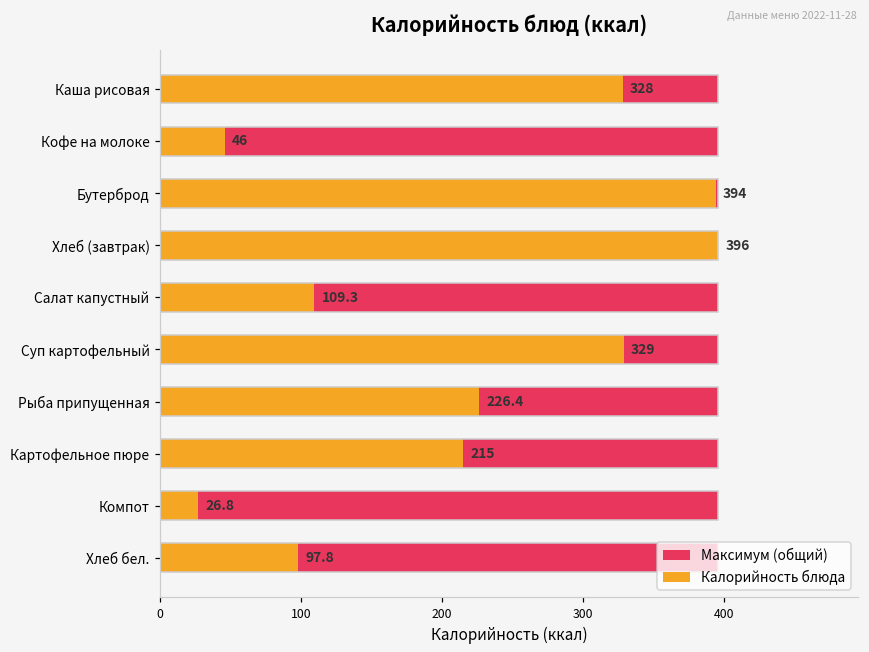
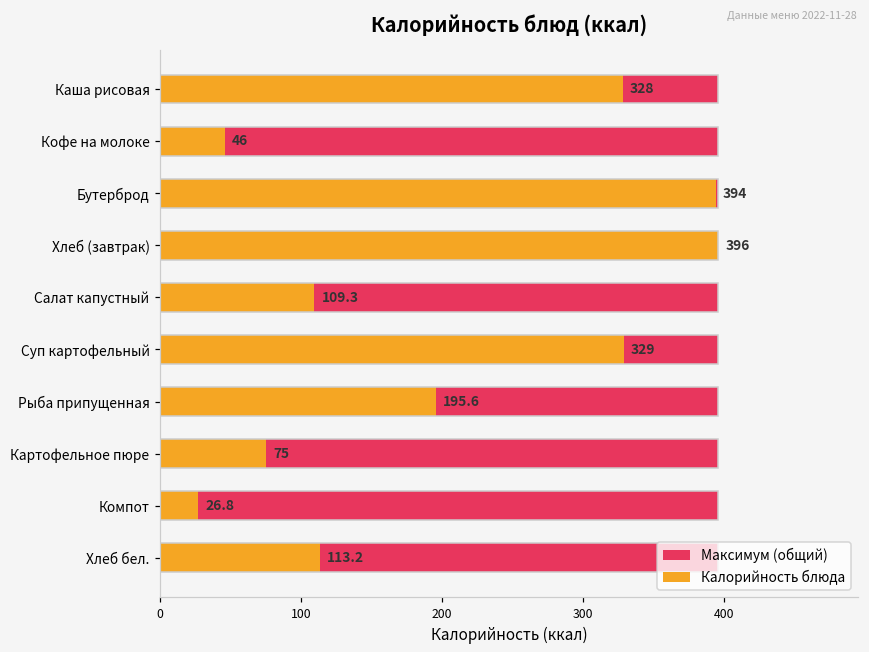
Калорийность блюда, Рыба припущенная: 226.4 -> 195.6
Калорийность блюда, Картофельное пюре: 215 -> 75
Калорийность блюда, Хлеб бел.: 97.8 -> 113.2
